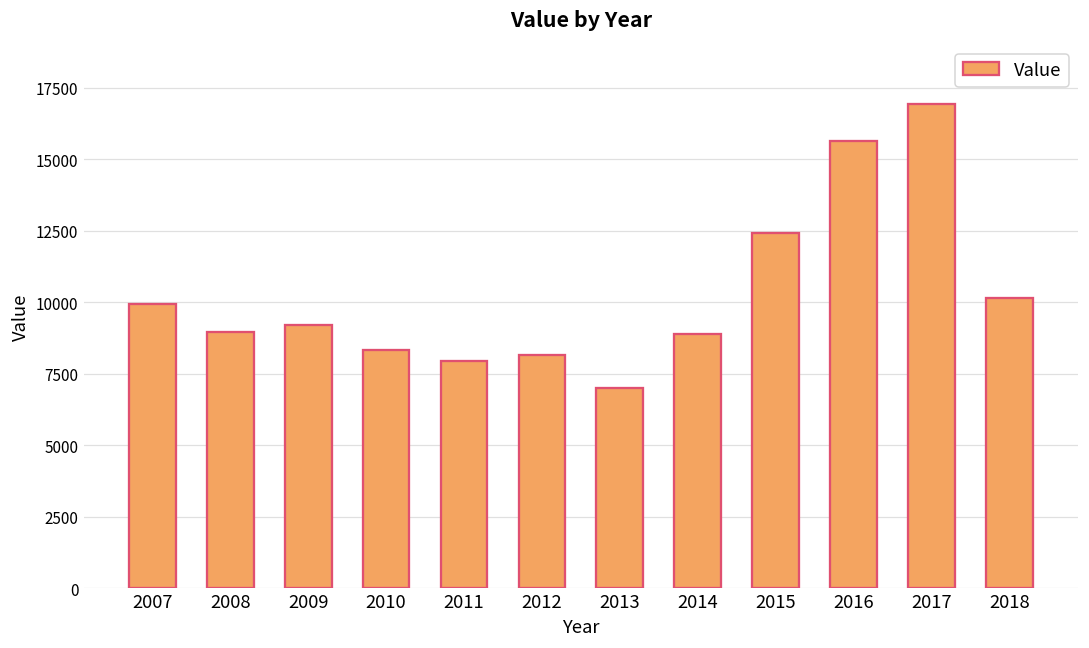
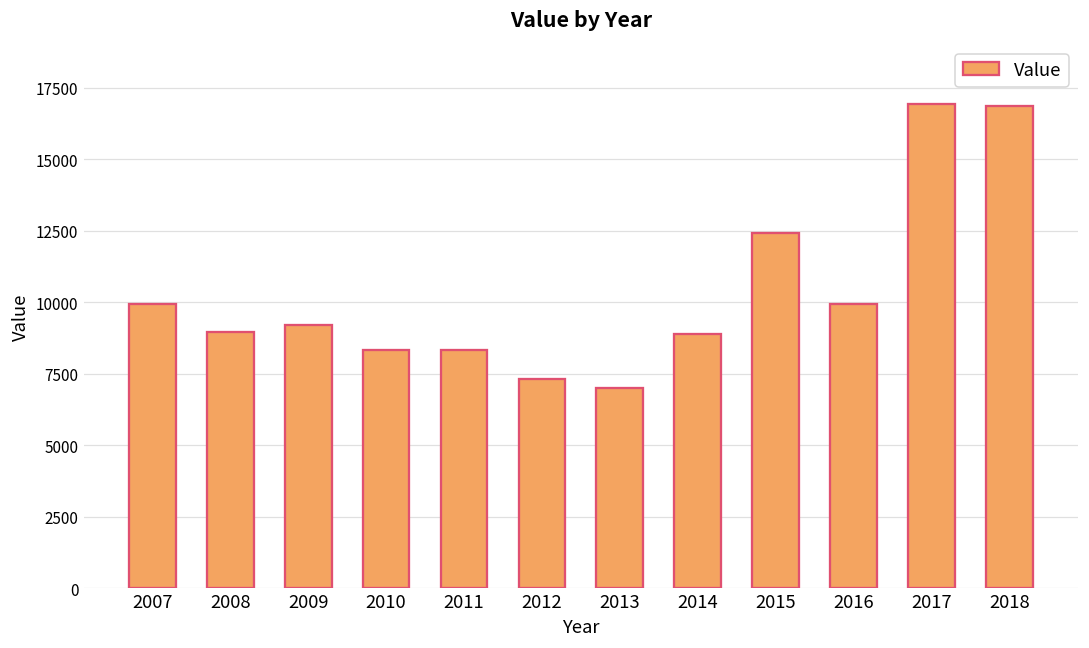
2011: 7900 -> 8300
2012: 8200 -> 7300
2016: 15600 -> 9900
2018: 10200 -> 16900
